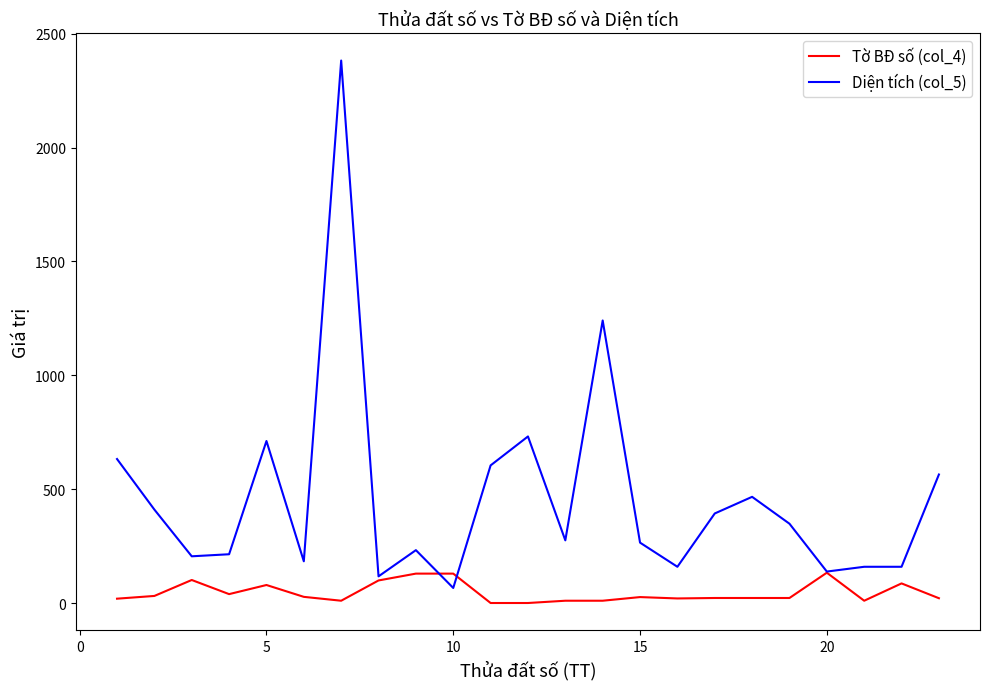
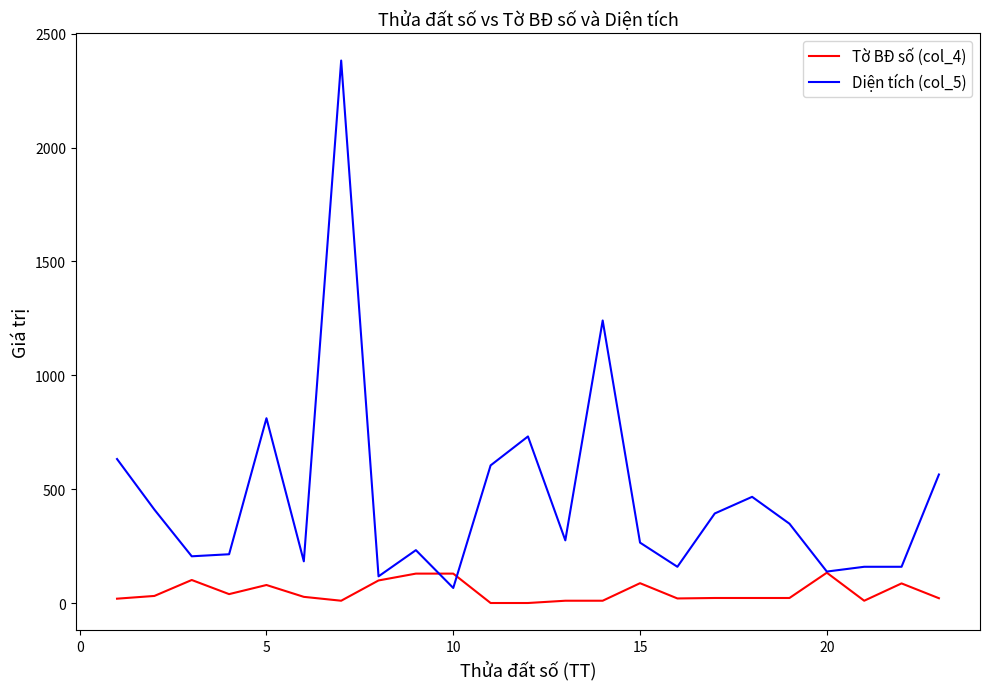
Diện tích (col_5), 5: 710 -> 810
Tờ BĐ số (col_4), 15: 30 -> 90
